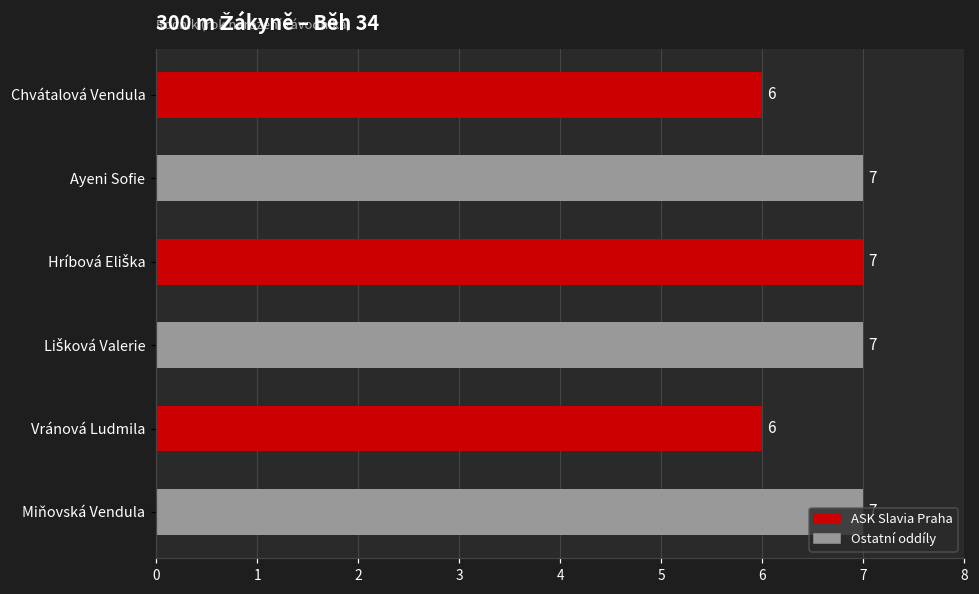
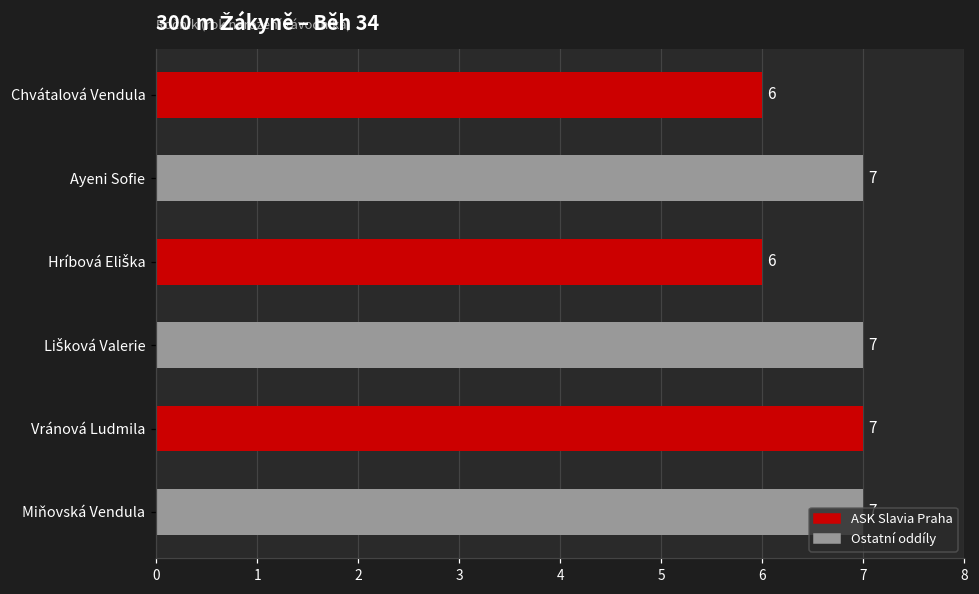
Hríbová Eliška: 7 -> 6
Vránová Ludmila: 6 -> 7
